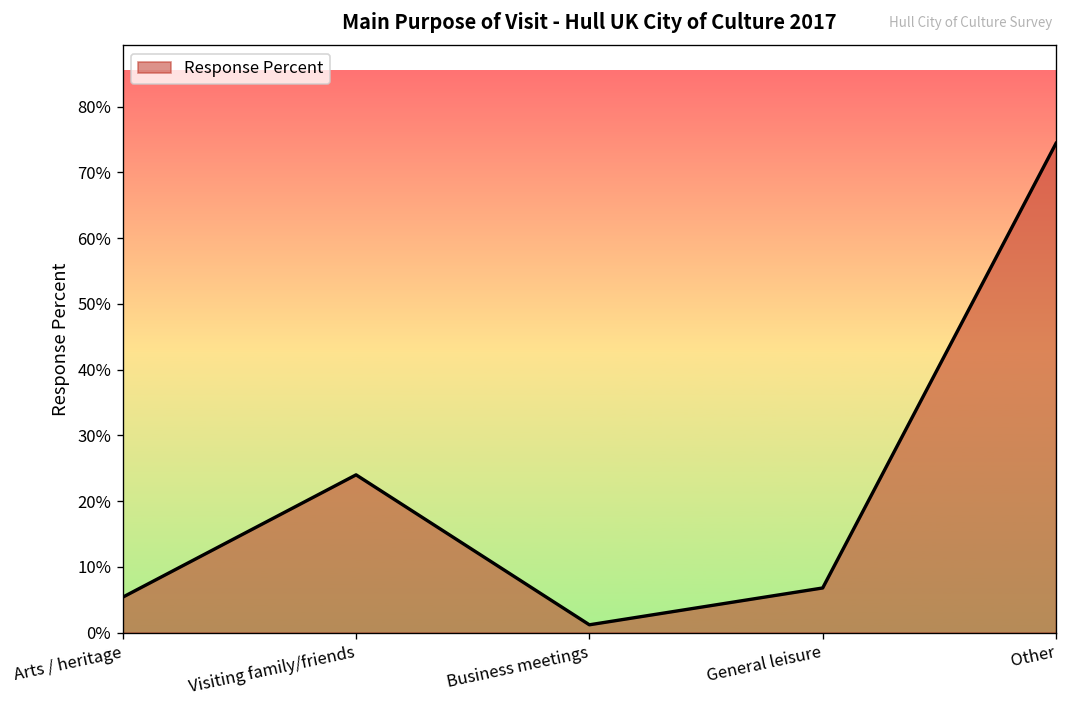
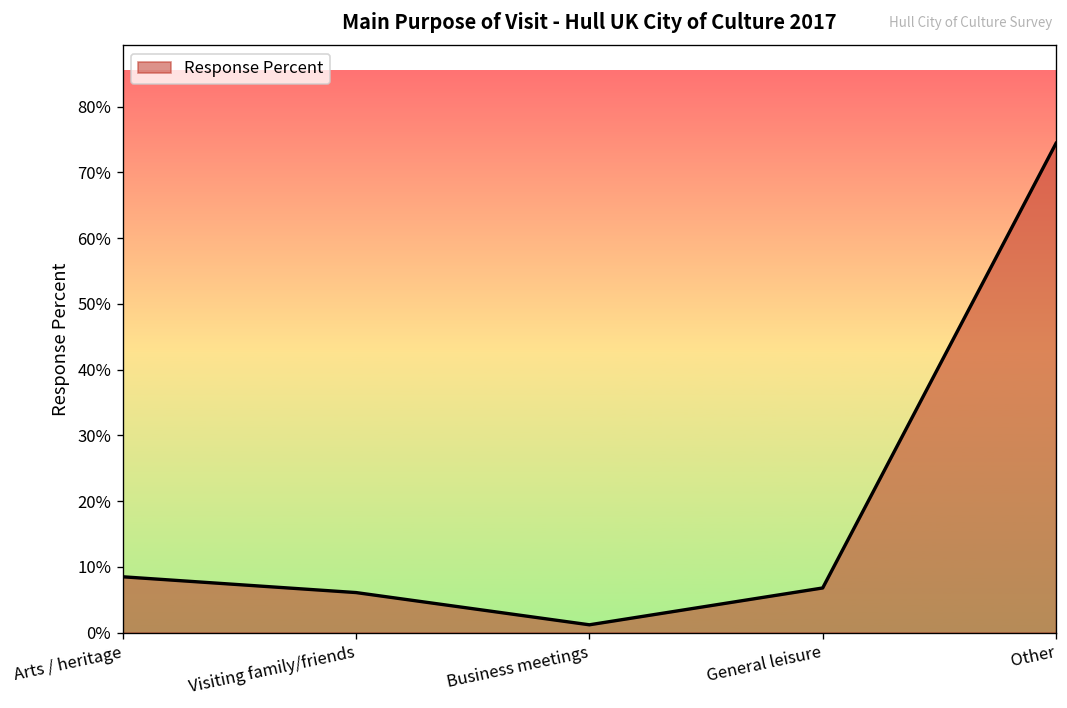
Arts / heritage: 5% -> 9%
Visiting family/friends: 24% -> 6%
